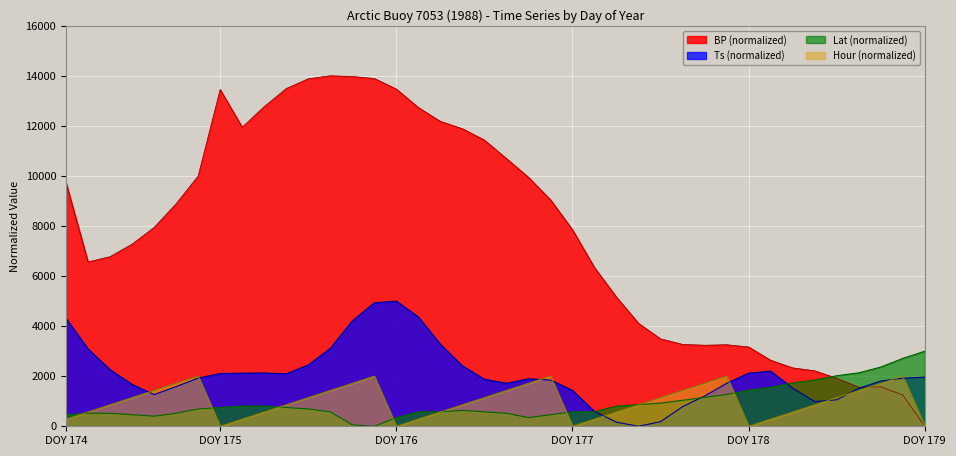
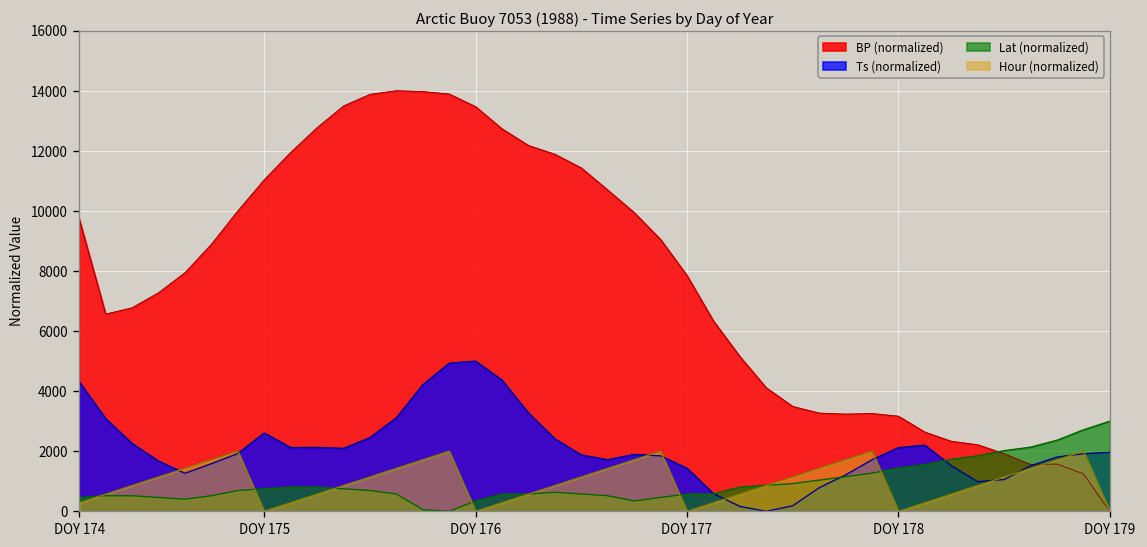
BP (normalized), DOY 175: 13500 -> 11000
Ts (normalized), DOY 175: 2100 -> 2600
